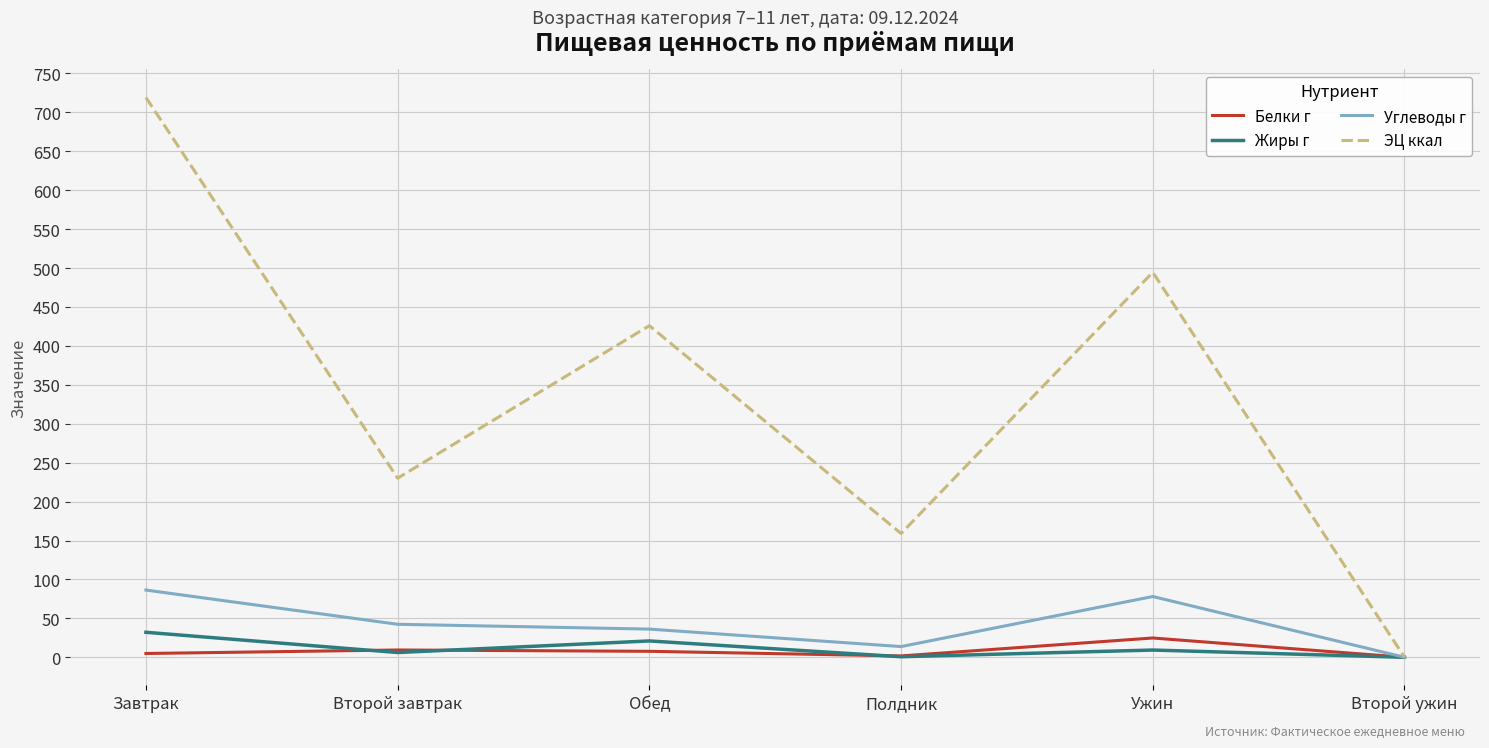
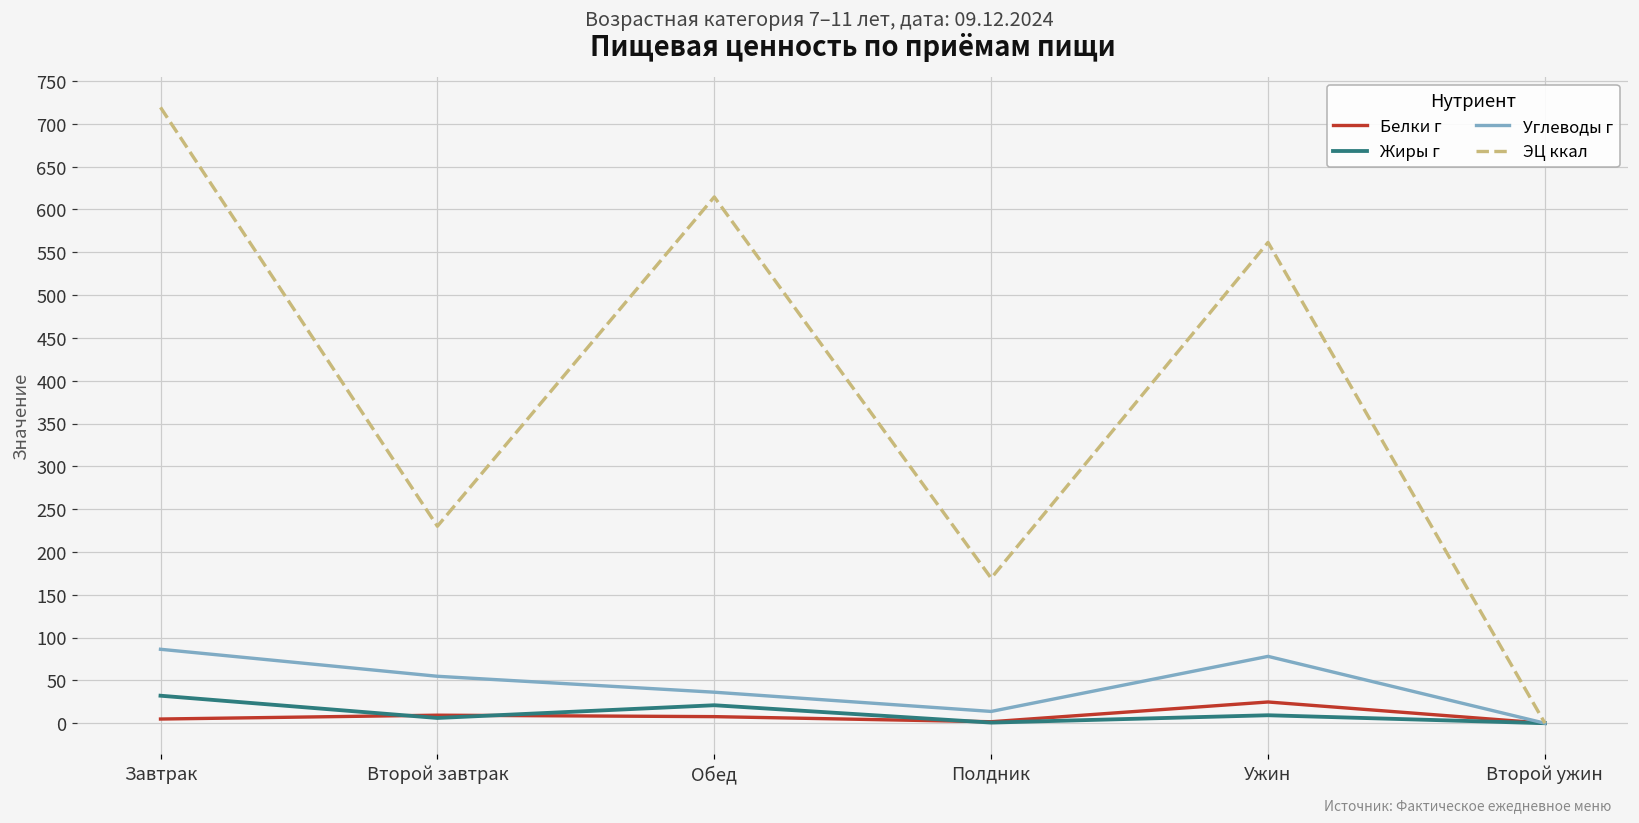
Углеводы г, Второй завтрак: 40 -> 50
ЭЦ ккал, Обед: 430 -> 610
ЭЦ ккал, Полдник: 160 -> 170
ЭЦ ккал, Ужин: 490 -> 560
